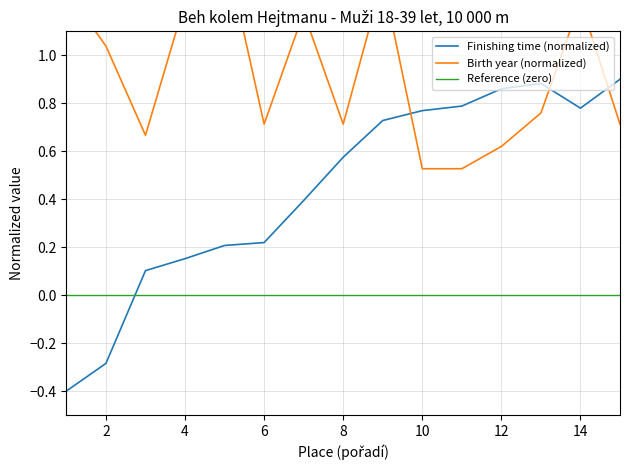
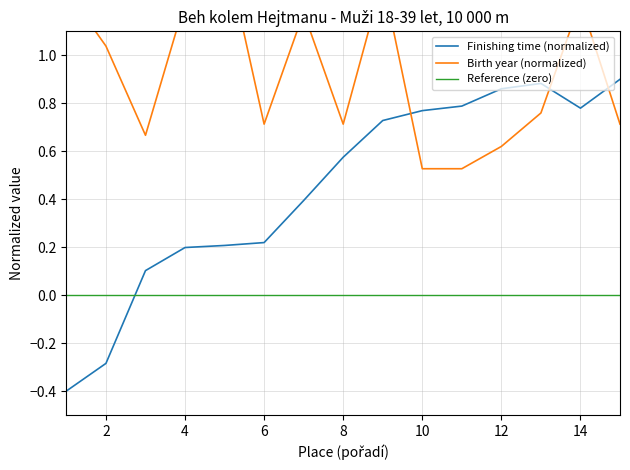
Finishing time (normalized), 4: 0.15 -> 0.20
